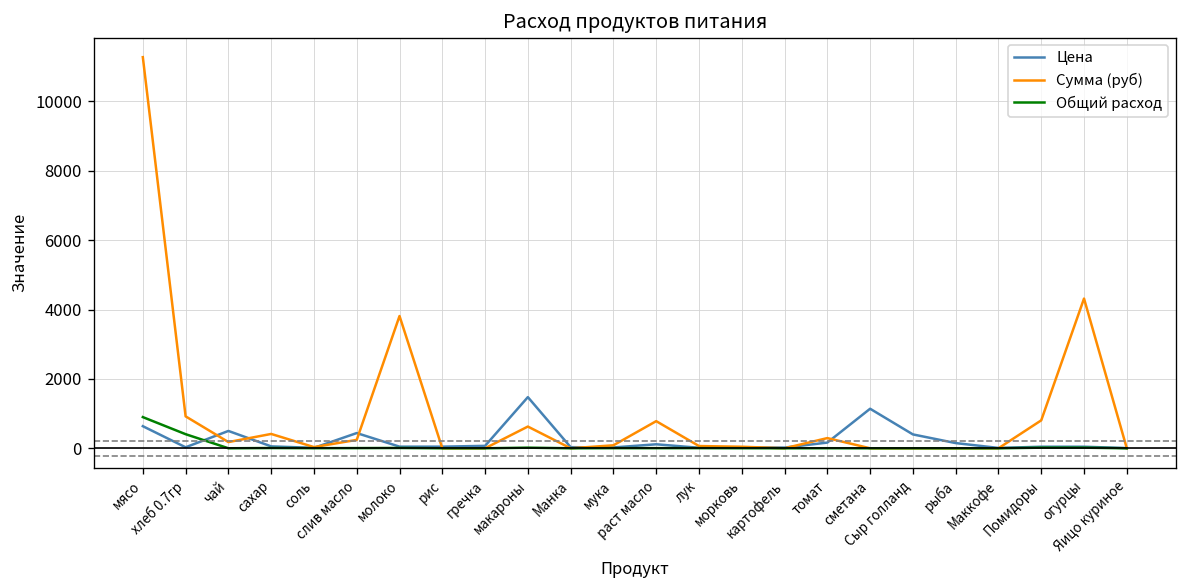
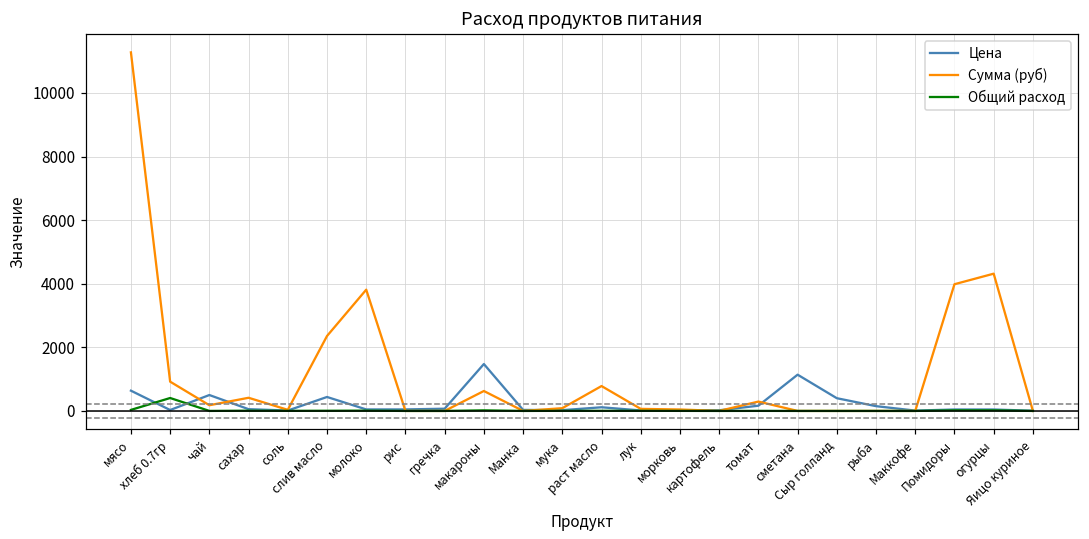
Общий расход, мясо: 900 -> 0
Сумма (руб), слив масло: 200 -> 2400
Сумма (руб), Помидоры: 800 -> 4000
